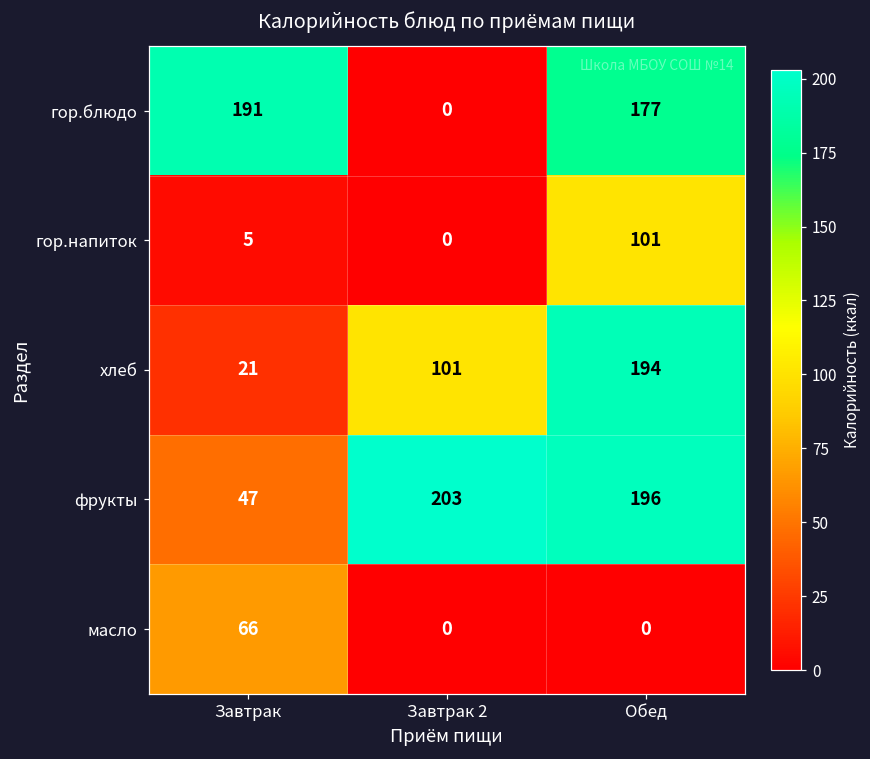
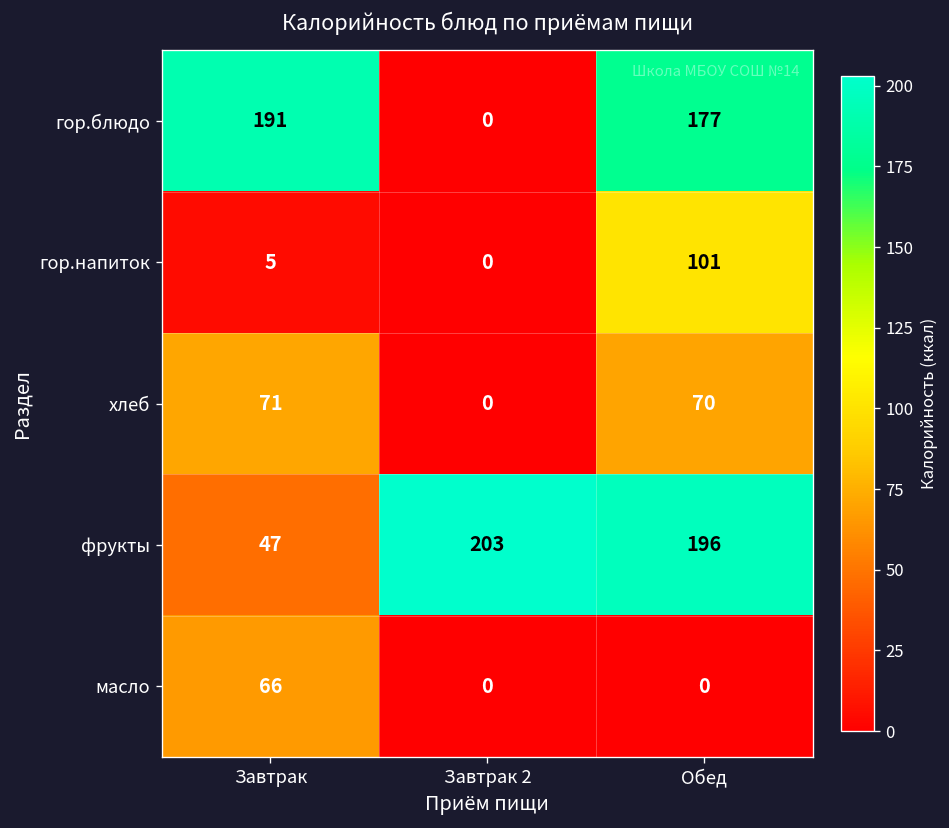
хлеб, Завтрак: 21 -> 71
хлеб, Завтрак 2: 101 -> 0
хлеб, Обед: 194 -> 70
